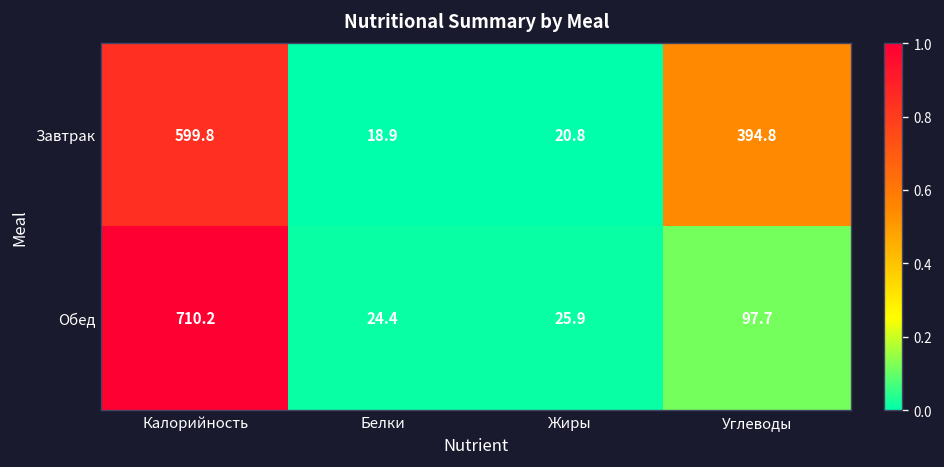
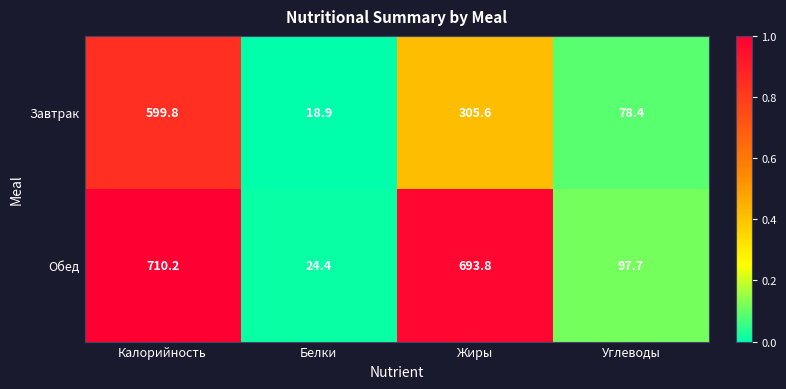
Завтрак, Жиры: 20.8 -> 305.6
Завтрак, Углеводы: 394.8 -> 78.4
Обед, Жиры: 25.9 -> 693.8
